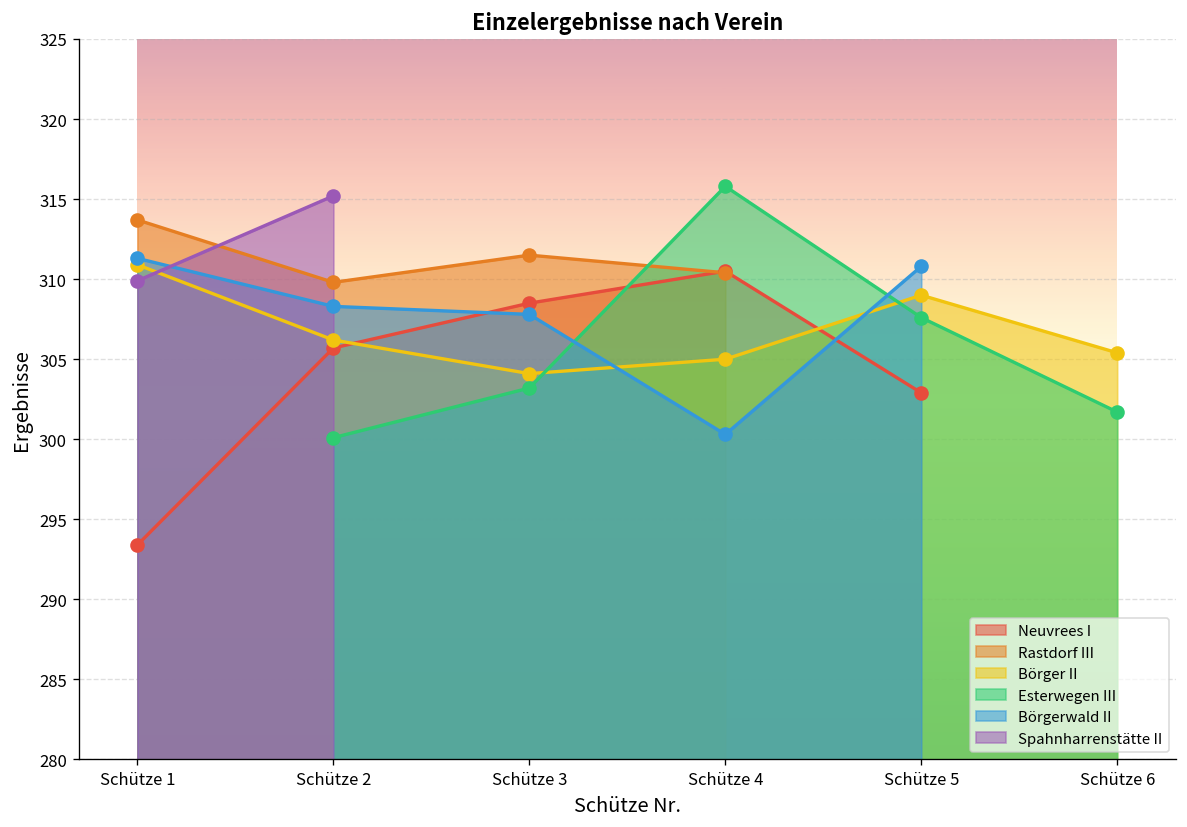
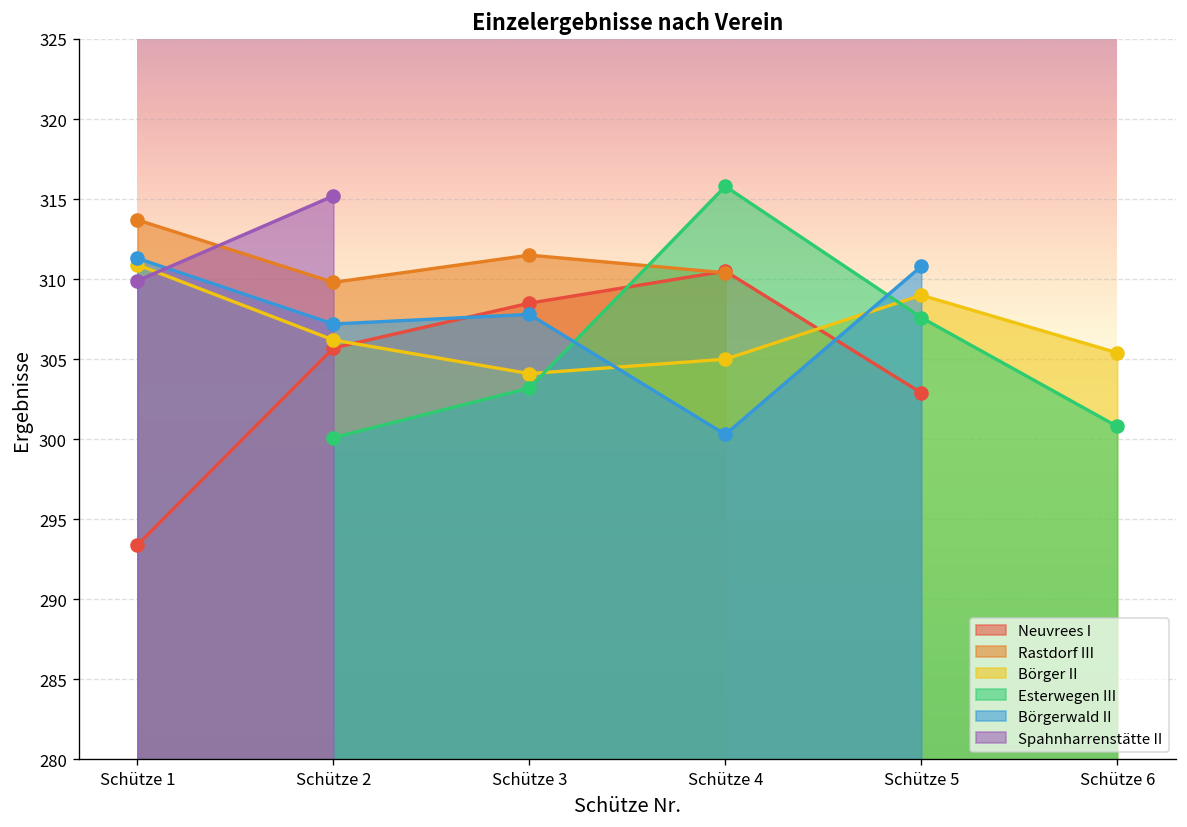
Börgerwald II, Schütze 2: 308.3 -> 307.2
Esterwegen III, Schütze 6: 301.7 -> 300.8
